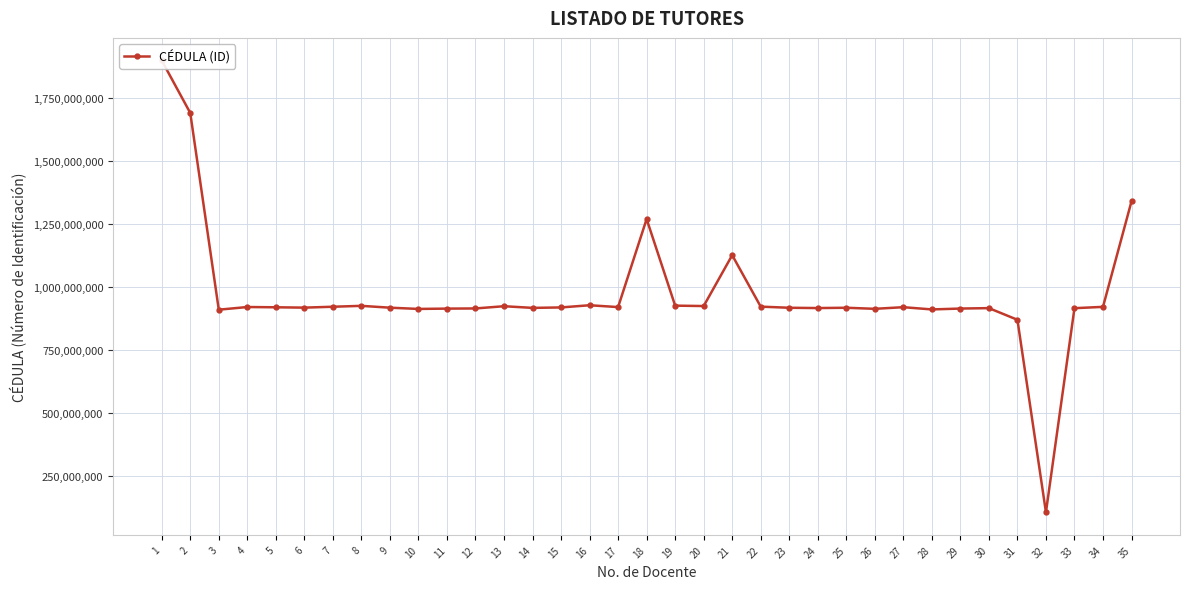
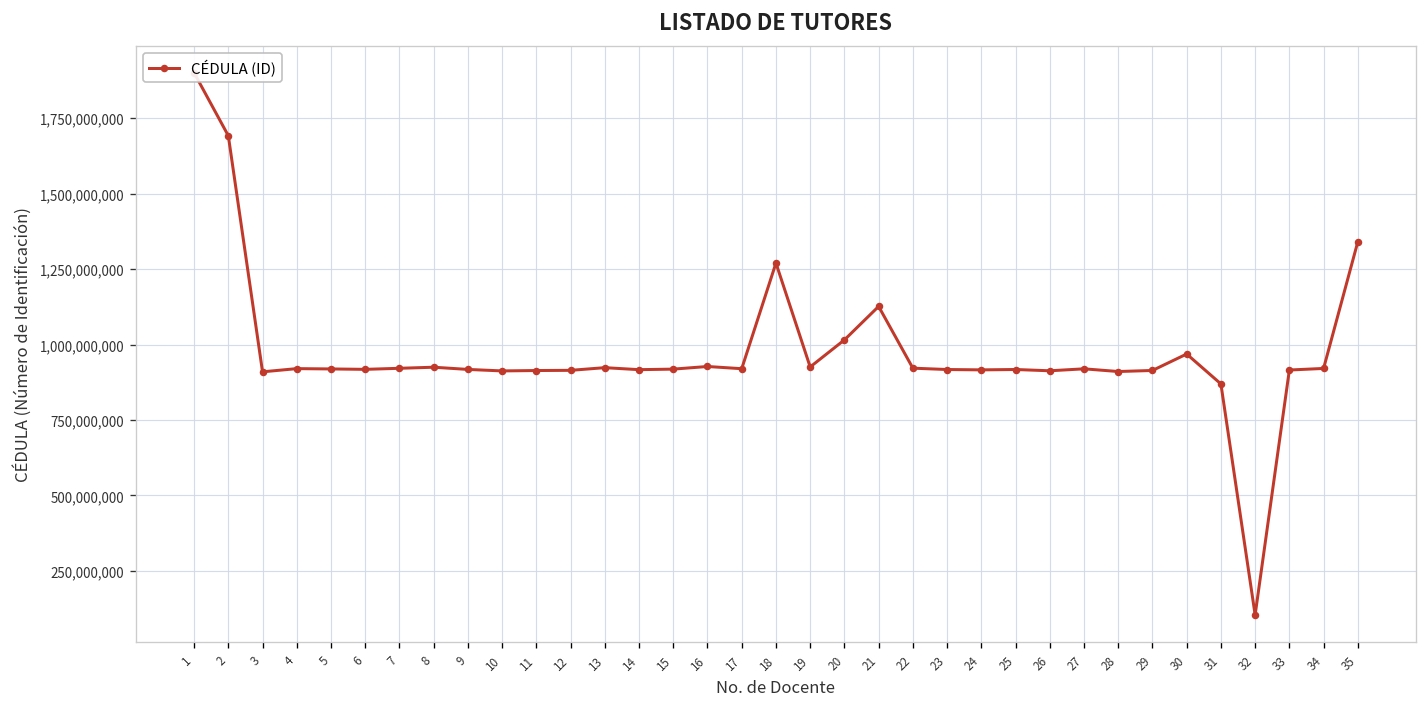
20: 920,000,000 -> 1,020,000,000
30: 920,000,000 -> 970,000,000
